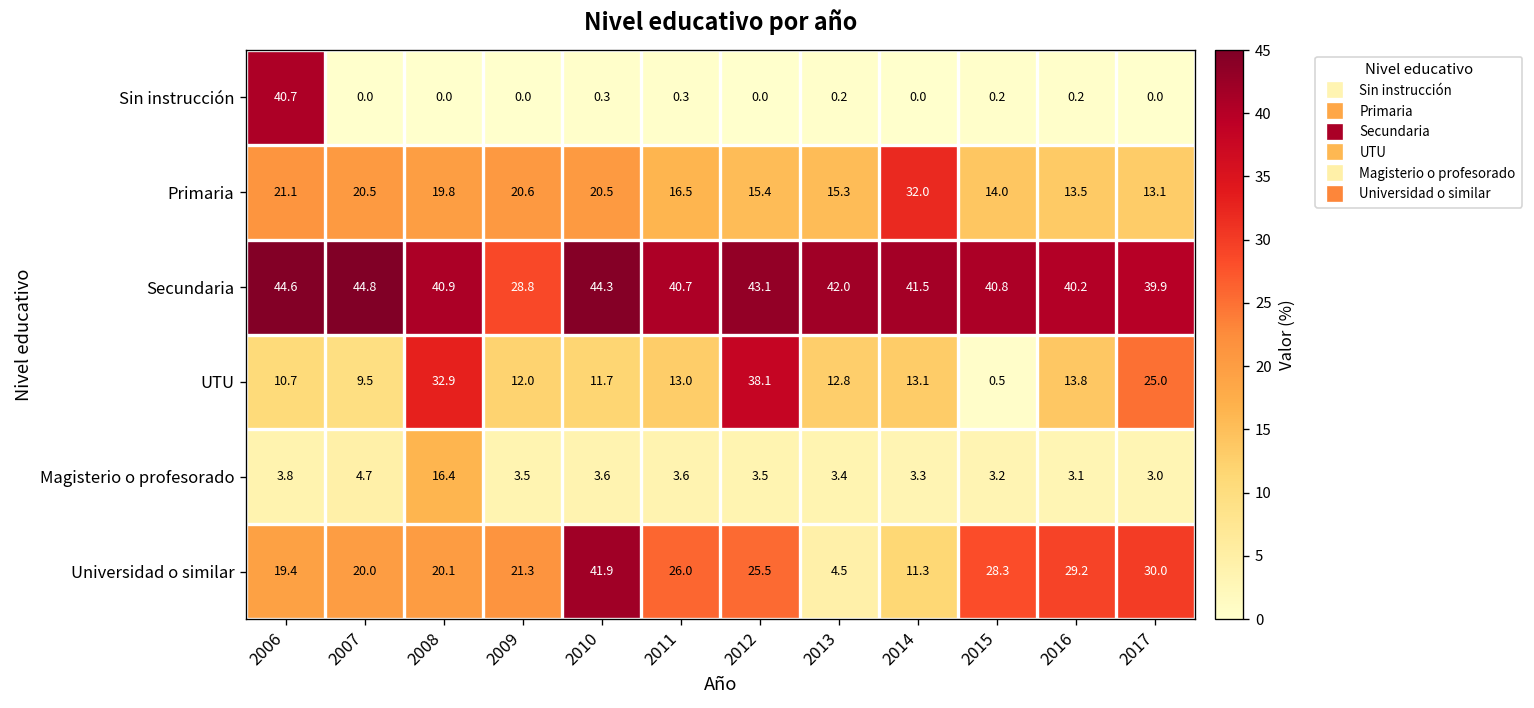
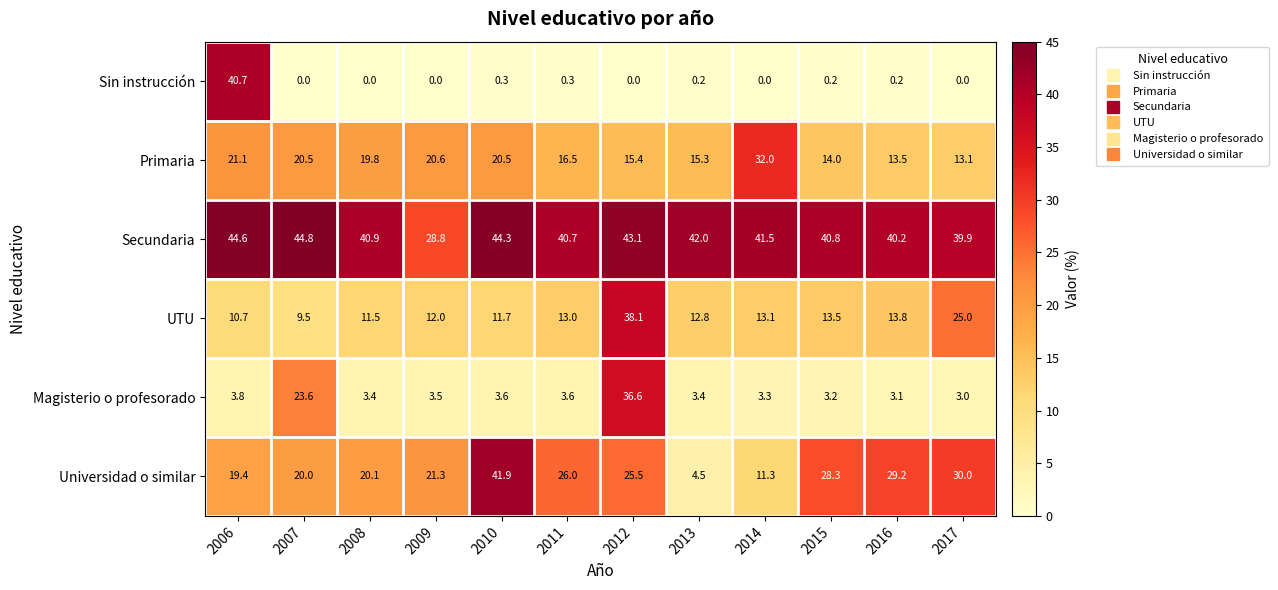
UTU, 2008: 32.9 -> 11.5
UTU, 2015: 0.5 -> 13.5
Magisterio o profesorado, 2007: 4.7 -> 23.6
Magisterio o profesorado, 2008: 16.4 -> 3.4
Magisterio o profesorado, 2012: 3.5 -> 36.6
